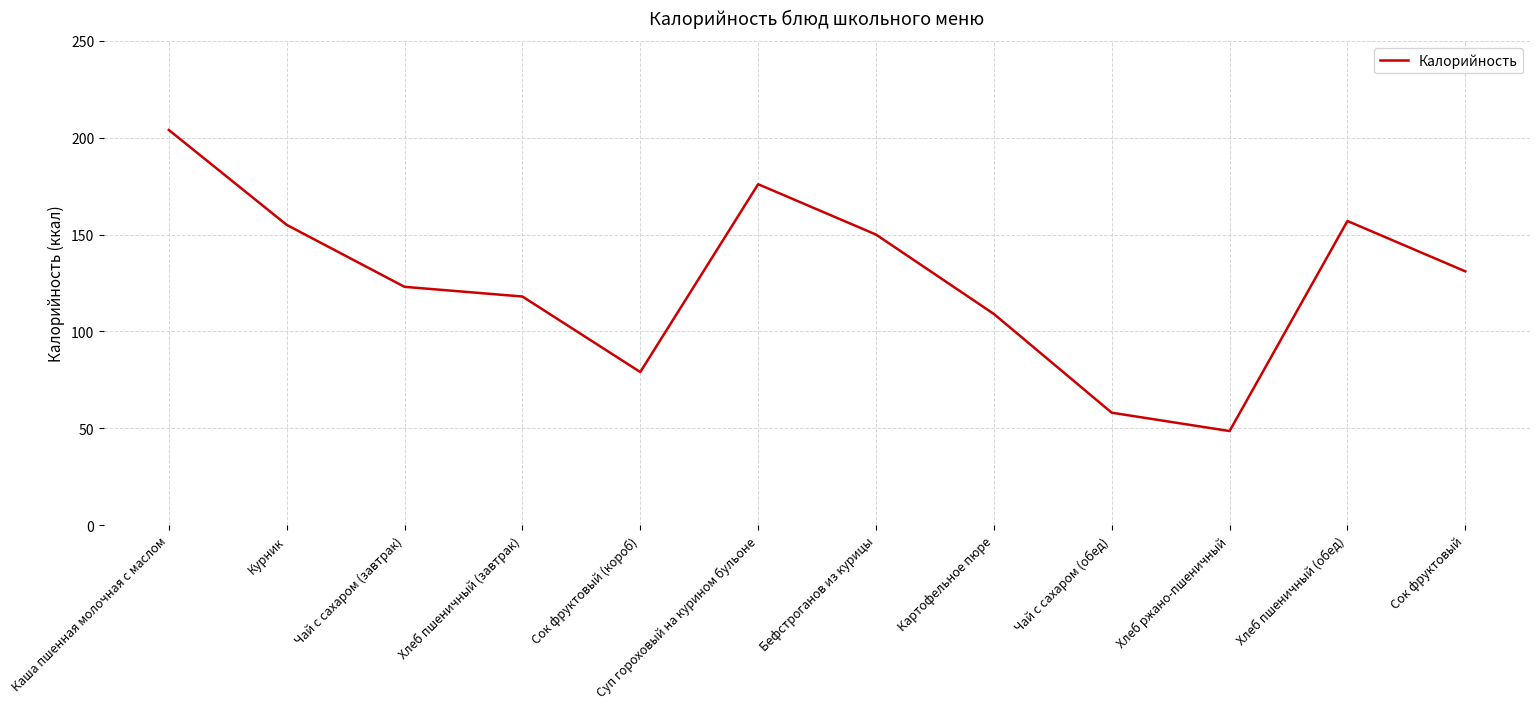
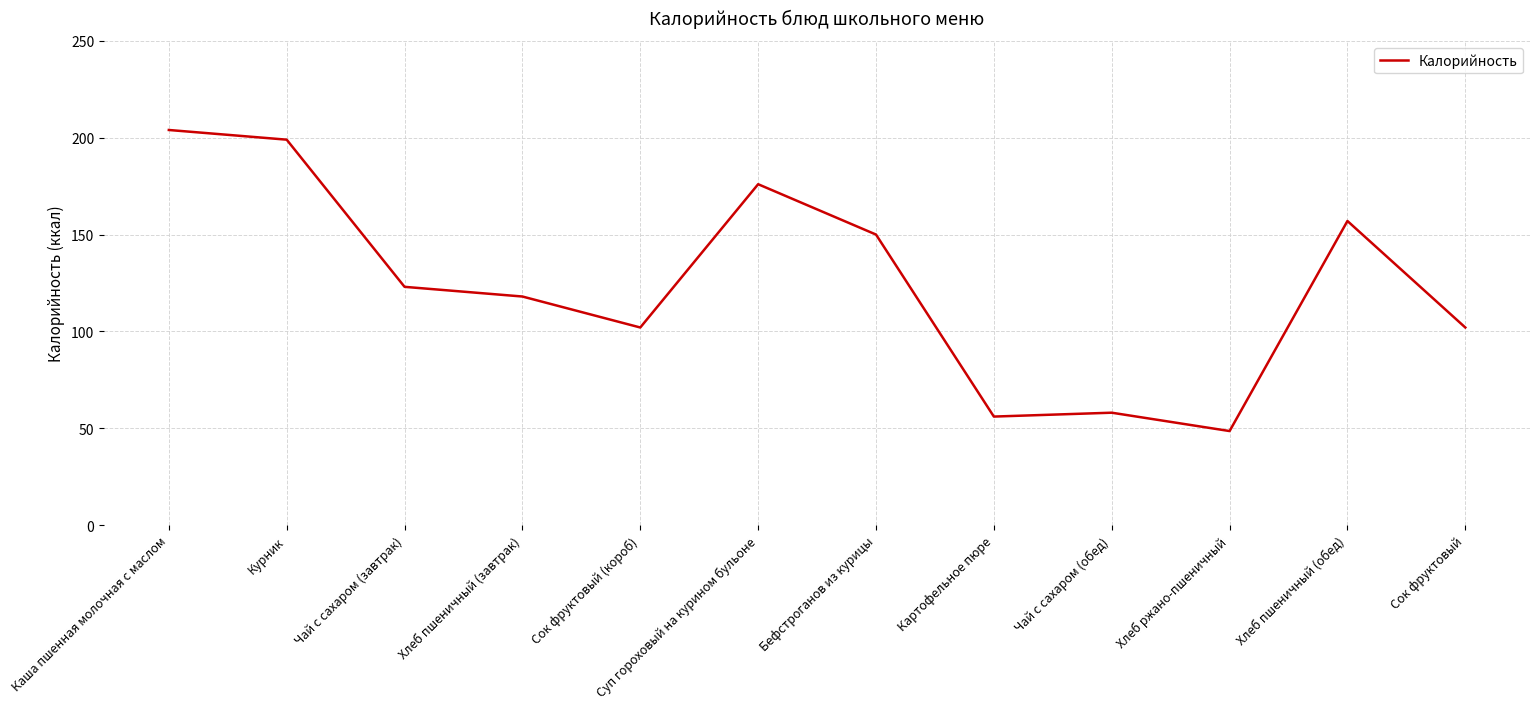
Курник: 155 -> 199
Сок фруктовый (короб): 79 -> 102
Картофельное пюре: 109 -> 56
Сок фруктовый: 131 -> 102
